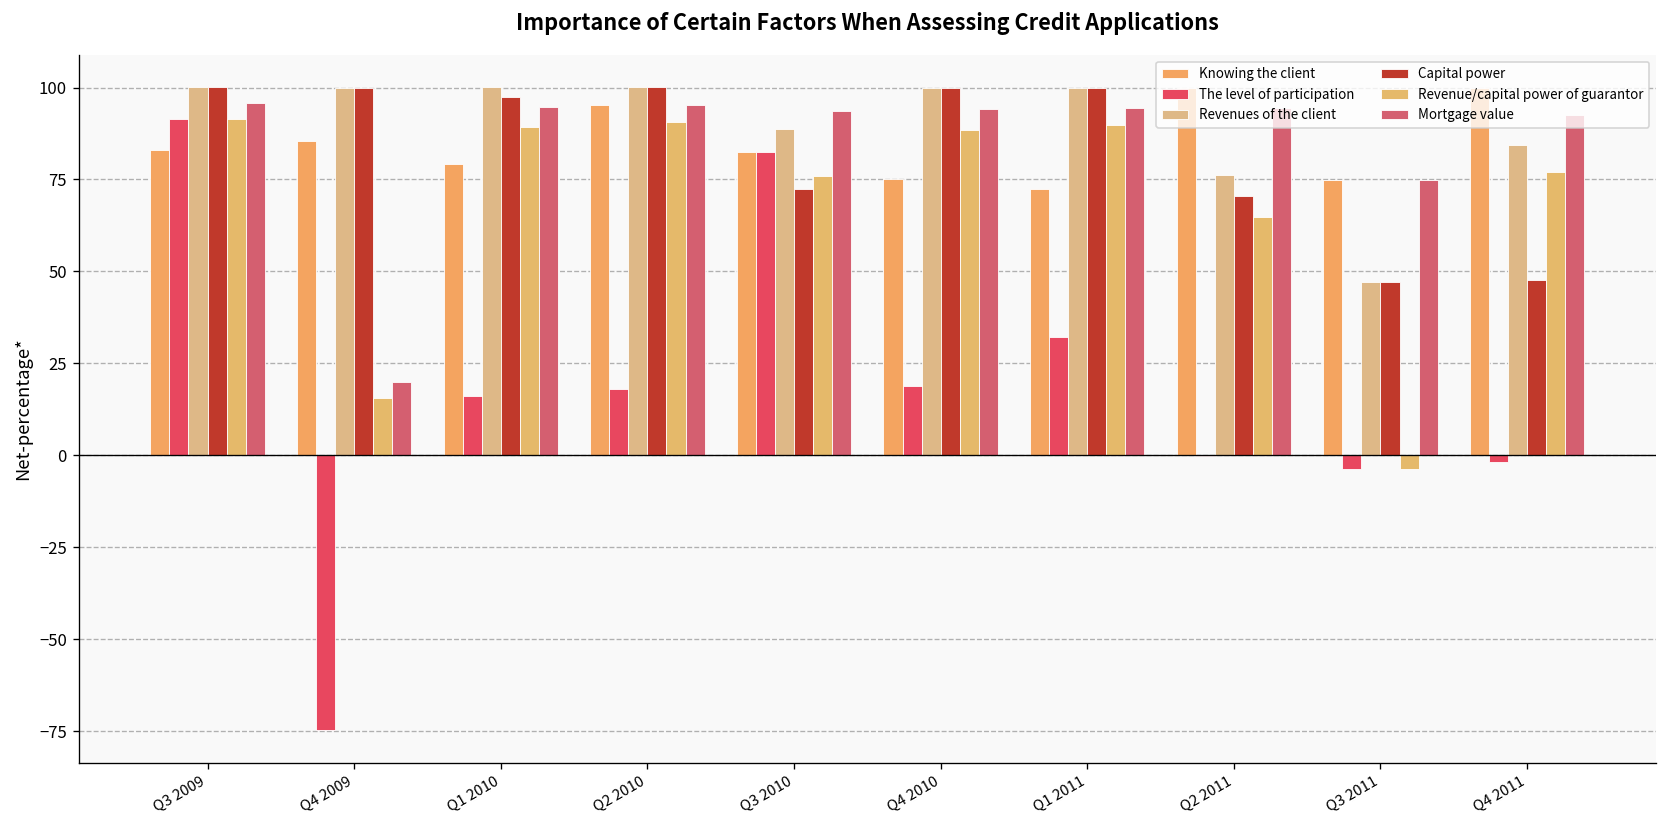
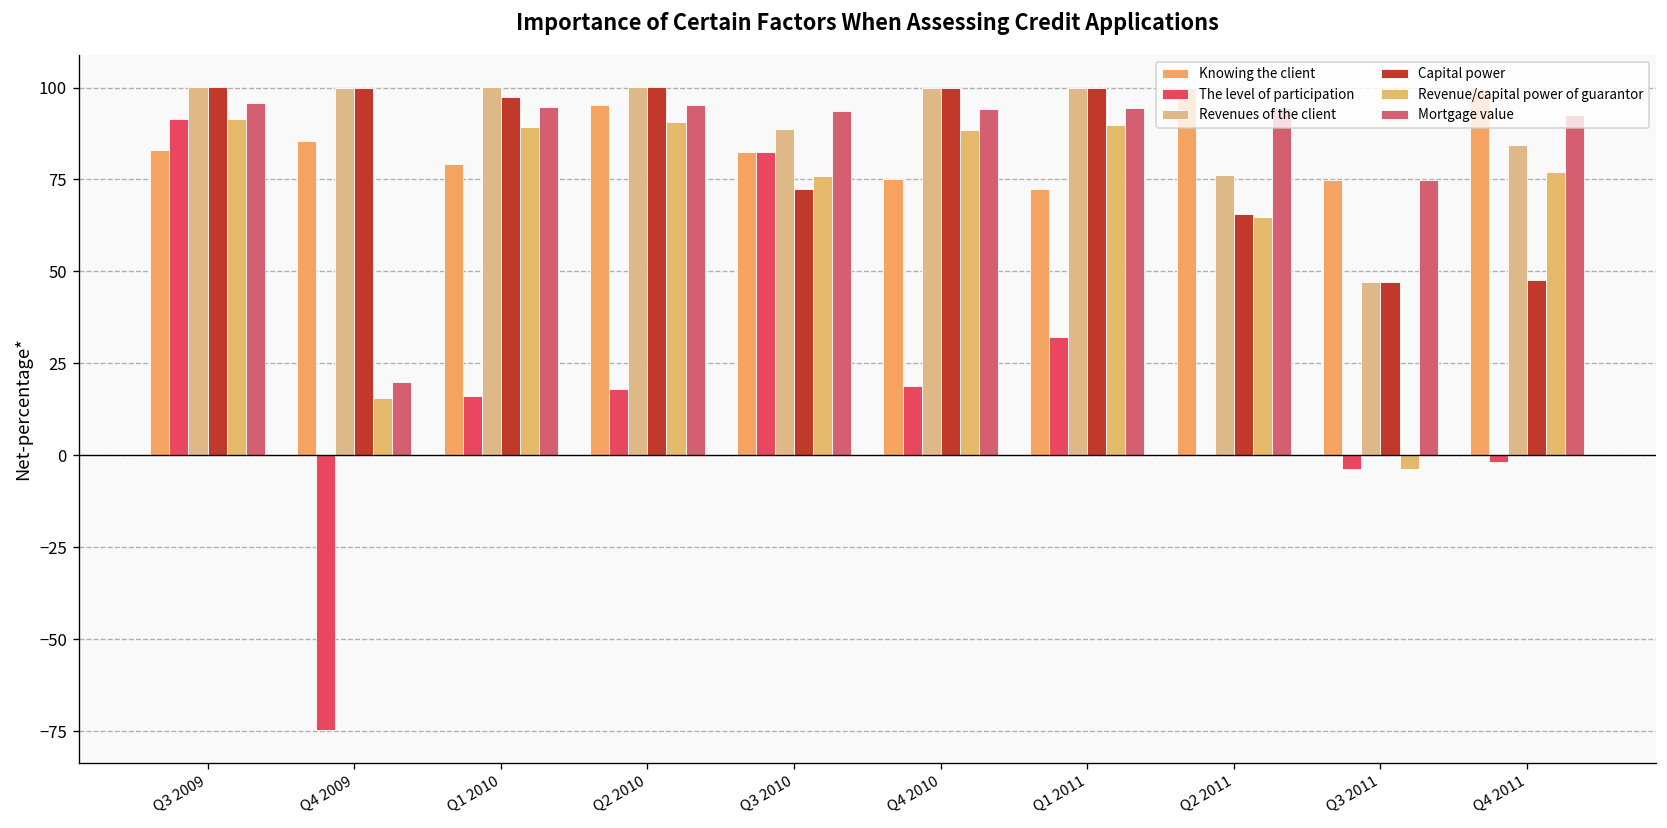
Capital power, Q2 2011: 71 -> 66
